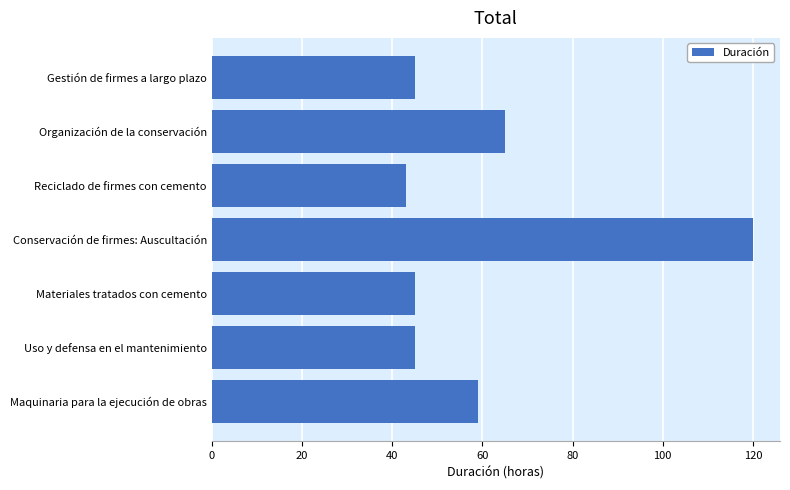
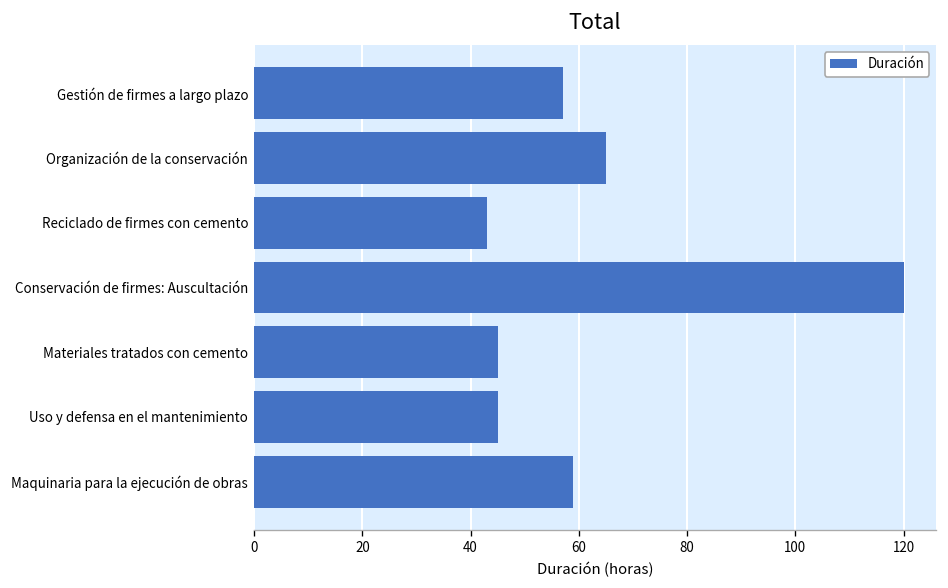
Gestión de firmes a largo plazo: 45 -> 57
